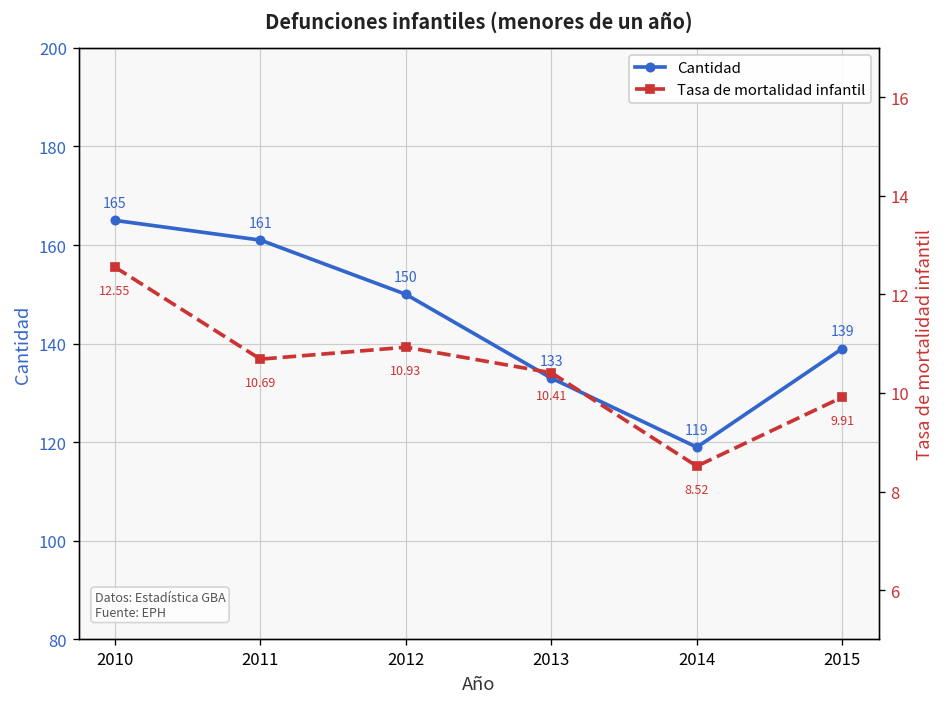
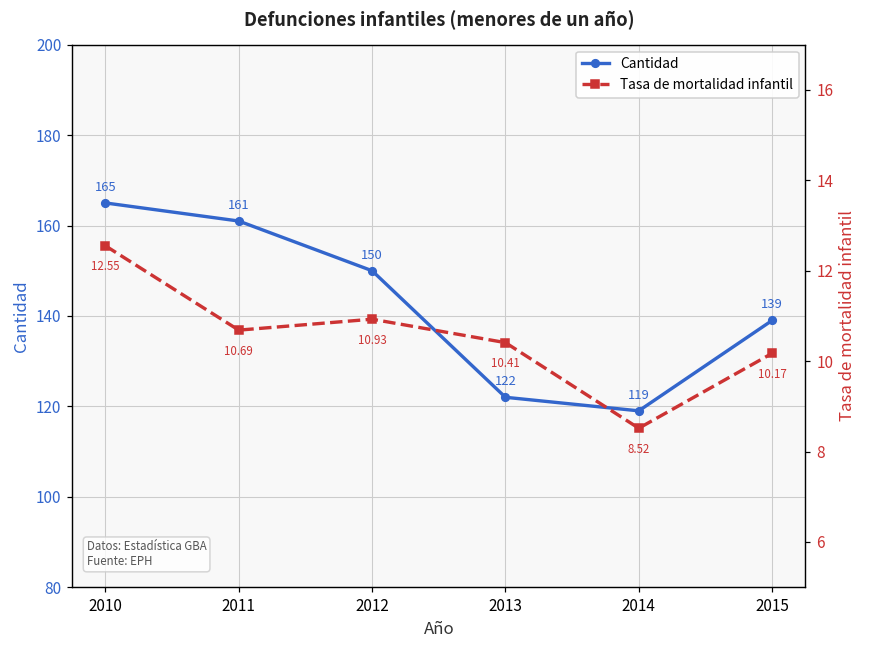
Cantidad, 2013: 133 -> 122
Tasa de mortalidad infantil, 2015: 9.91 -> 10.17
